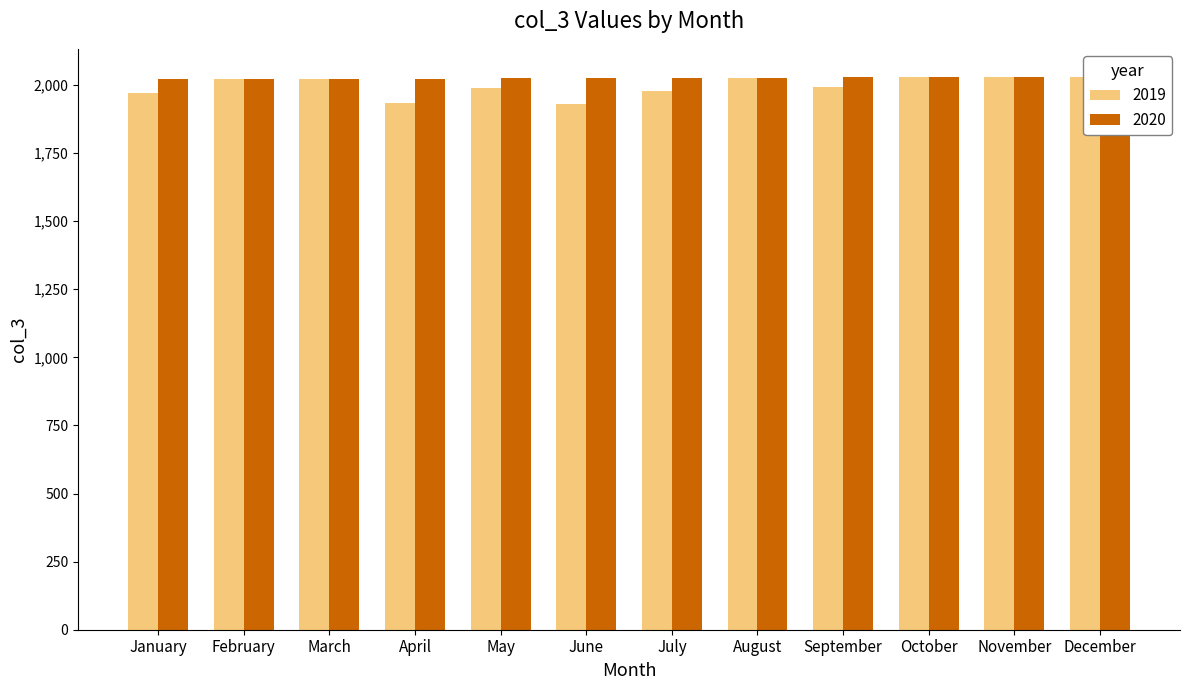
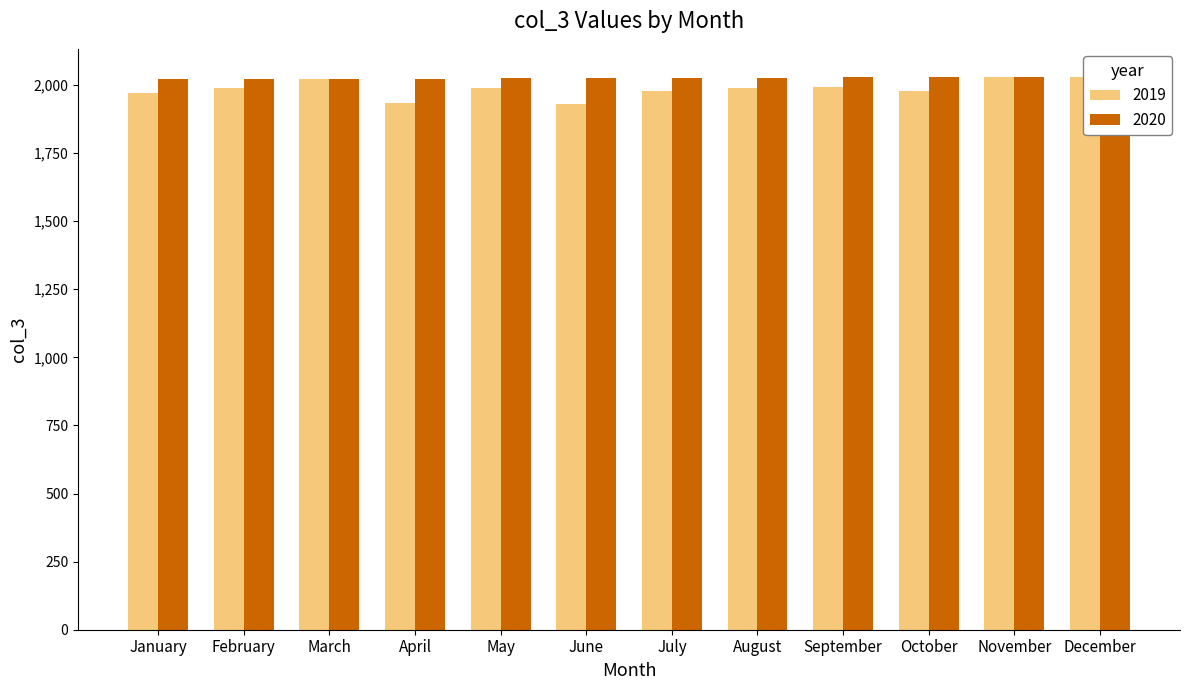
2019, February: 2,020 -> 1,990
2019, August: 2,030 -> 1,990
2019, October: 2,030 -> 1,980
